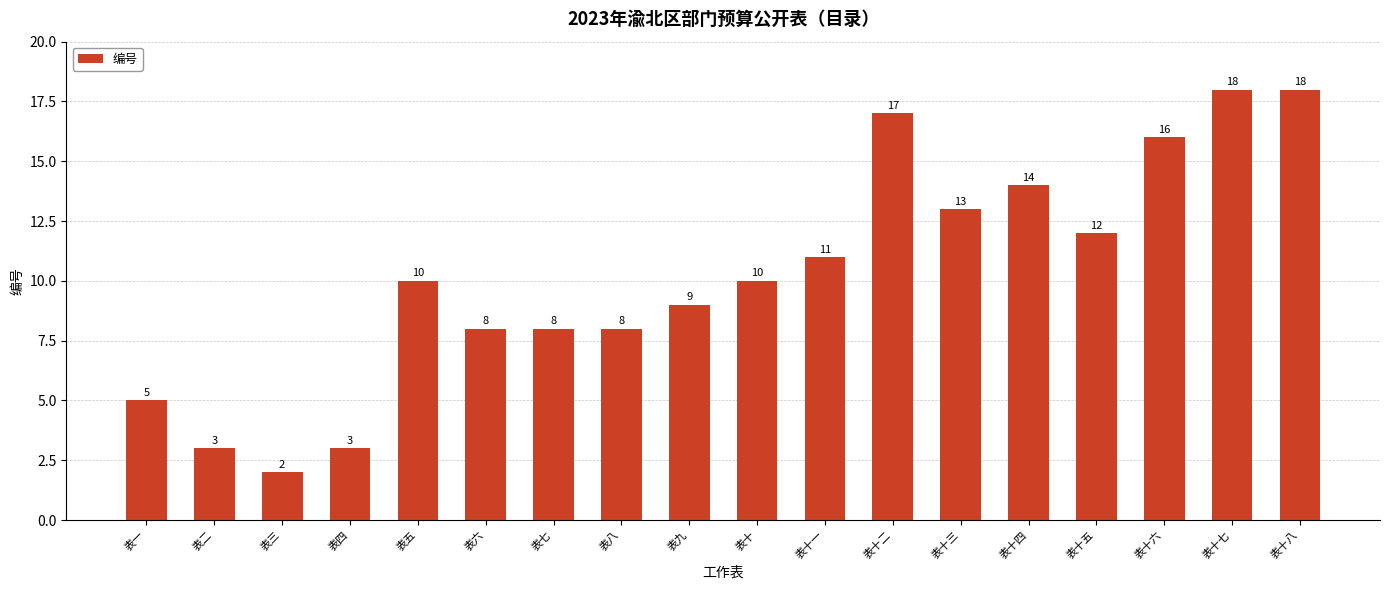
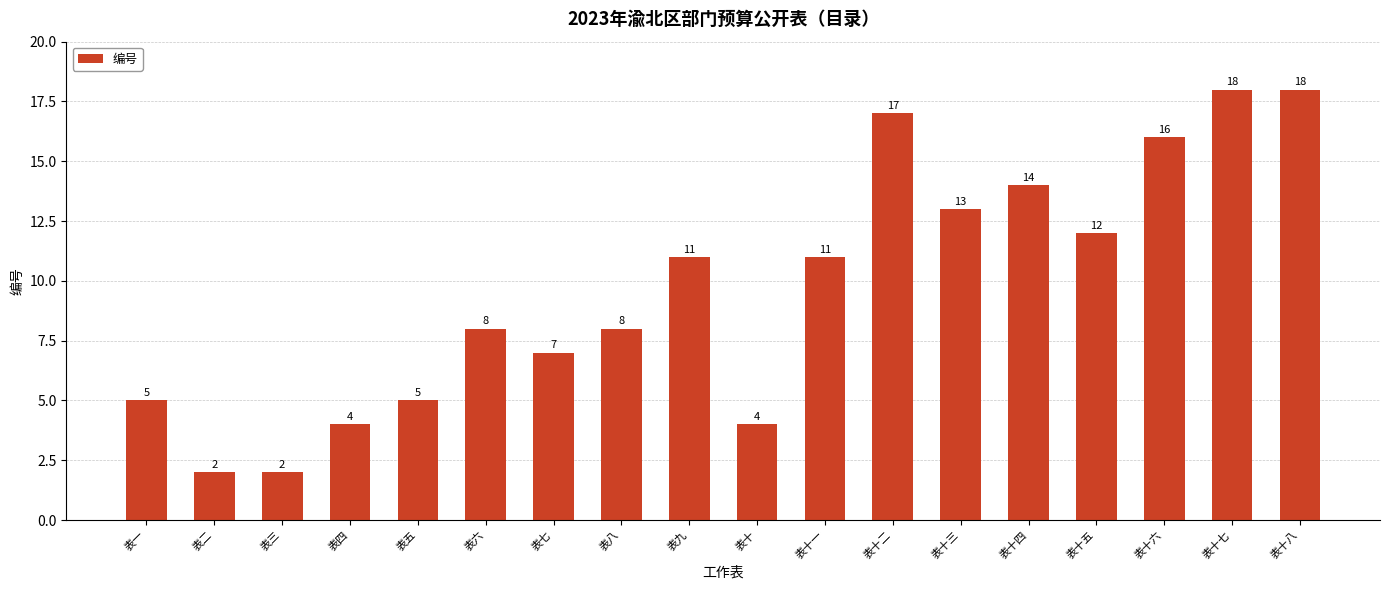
表二: 3 -> 2
表四: 3 -> 4
表五: 10 -> 5
表七: 8 -> 7
表九: 9 -> 11
表十: 10 -> 4
